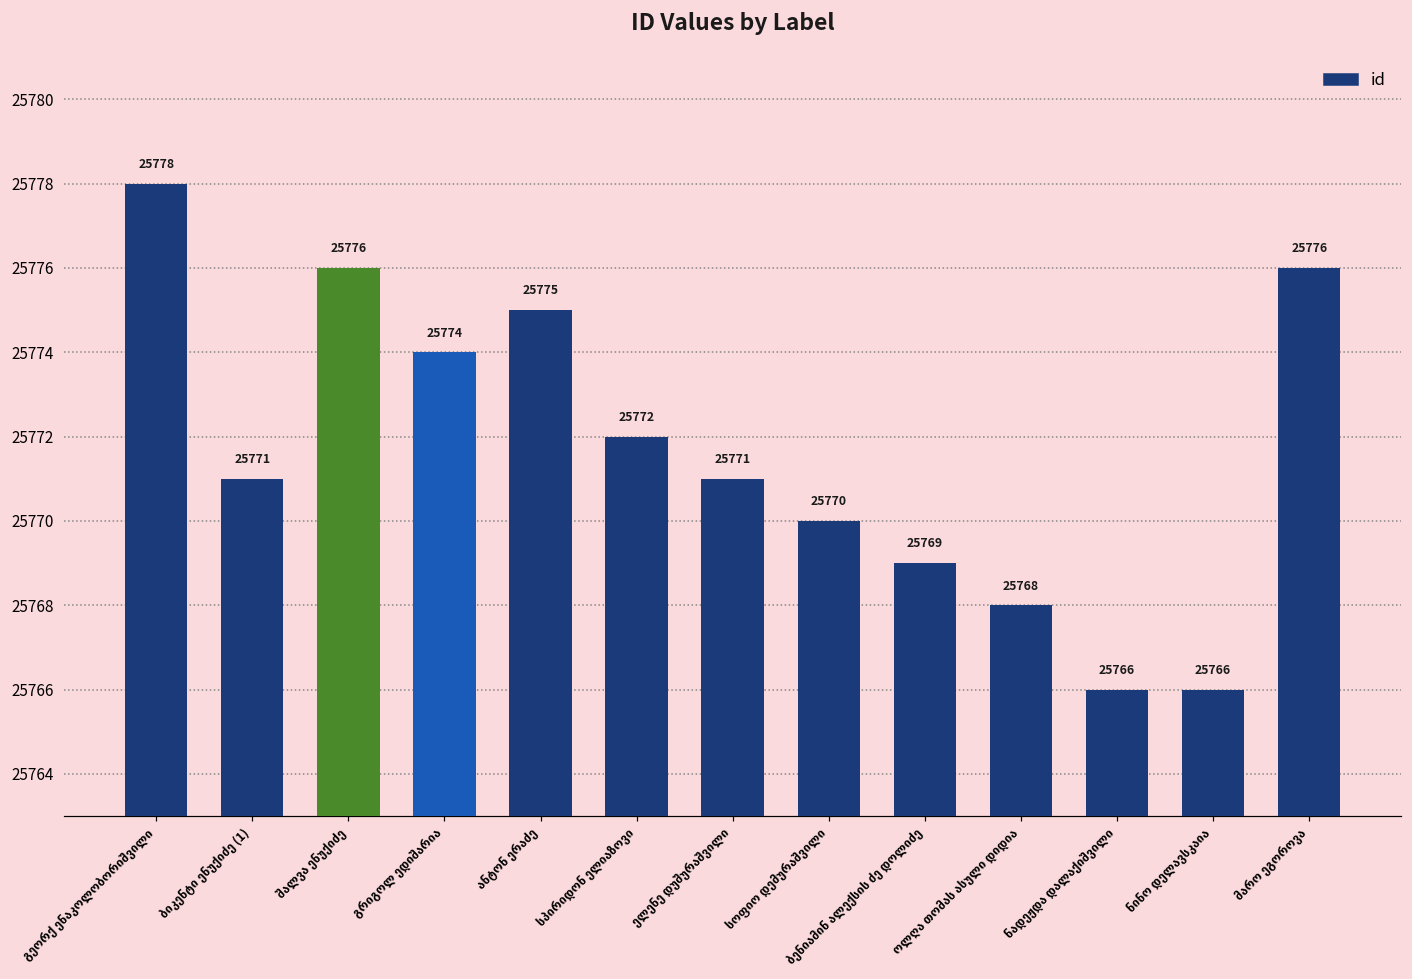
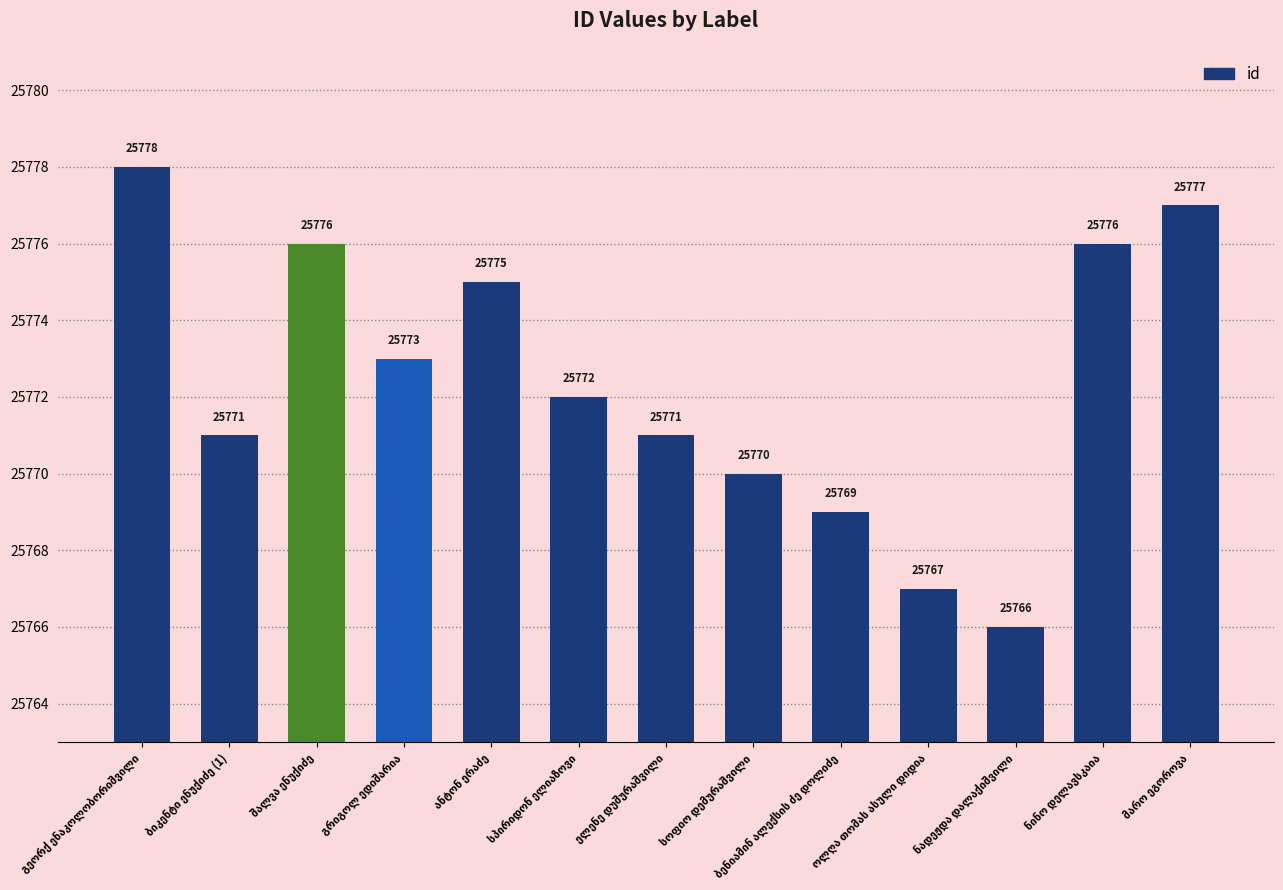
გრიგოლ ედიშარია: 25774 -> 25773
ოლღა თომას ასული დიდია: 25768 -> 25767
ნინო დელავსკაია: 25766 -> 25776
მარო ეგოროვა: 25776 -> 25777
